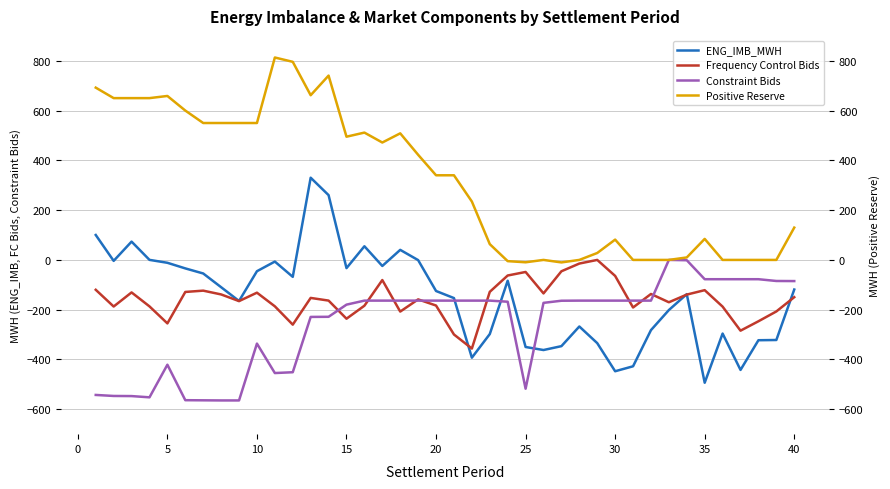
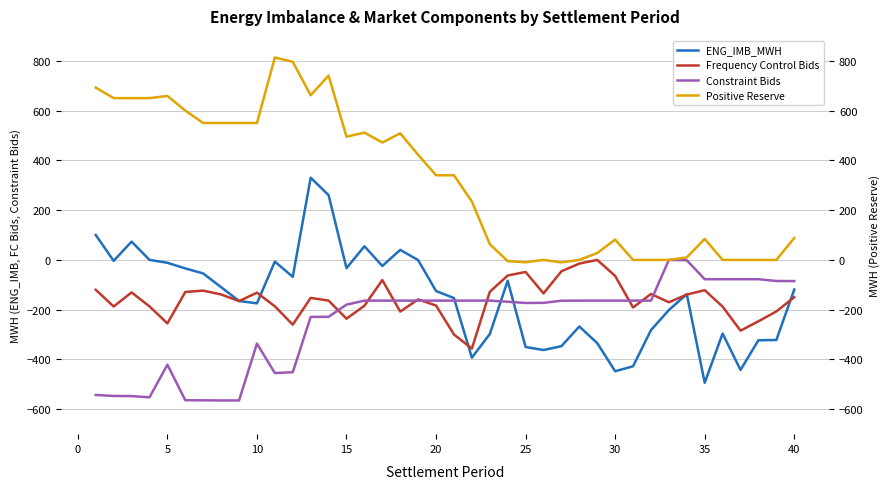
ENG_IMB_MWH, 10: -50 -> -170
Constraint Bids, 25: -520 -> -170
Positive Reserve, 40: 130 -> 90
